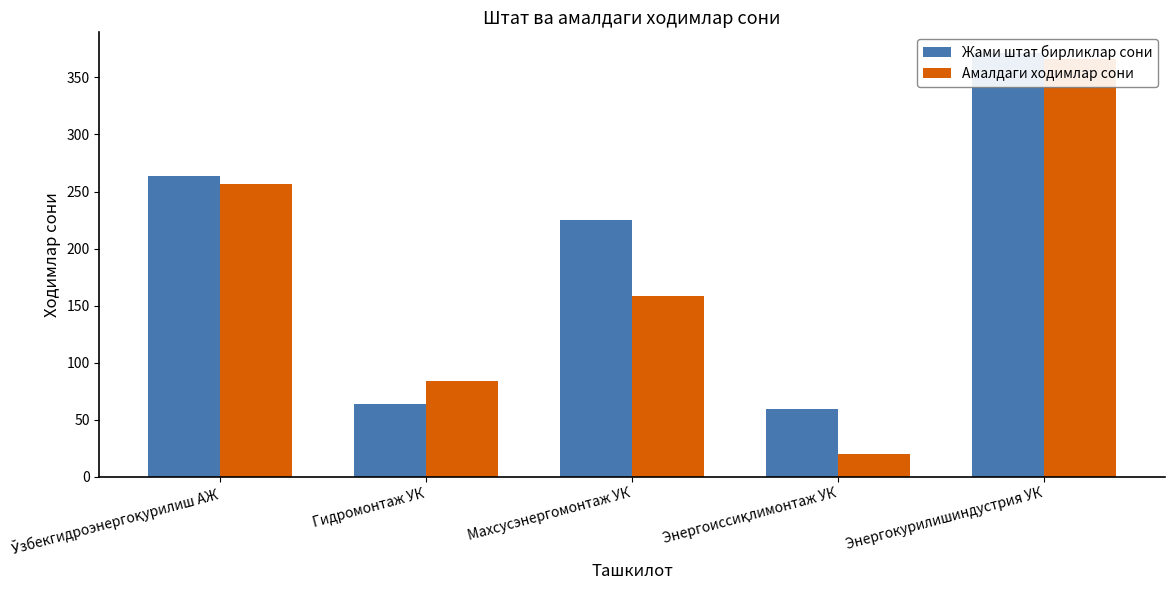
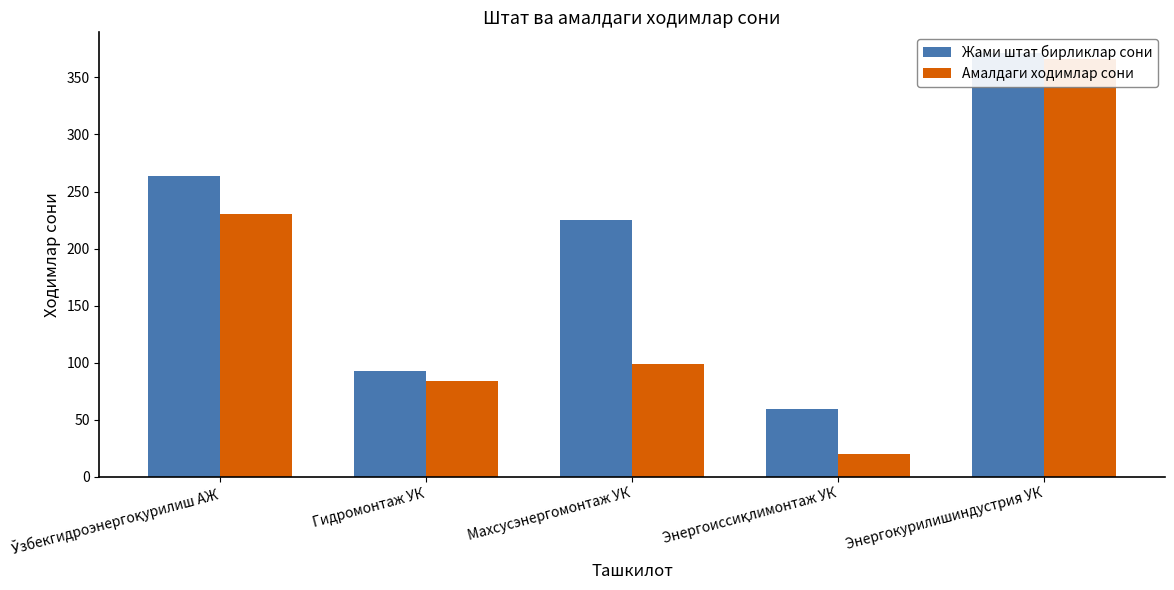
Амалдаги ходимлар сони, Ўзбекгидроэнергоқурилиш АЖ: 257 -> 230
Жами штат бирликлар сони, Гидромонтаж УК: 64 -> 93
Амалдаги ходимлар сони, Махсусэнергомонтаж УК: 158 -> 99
